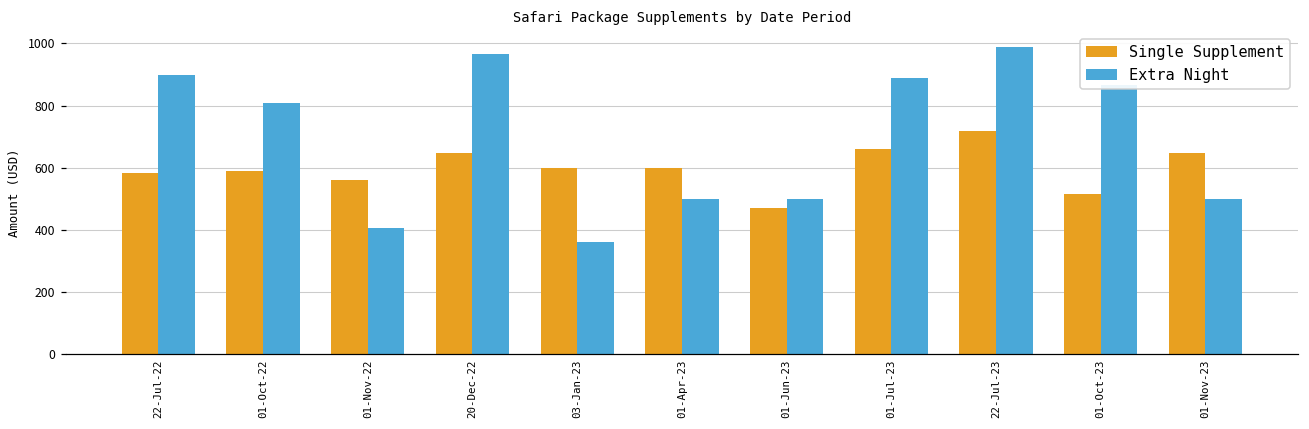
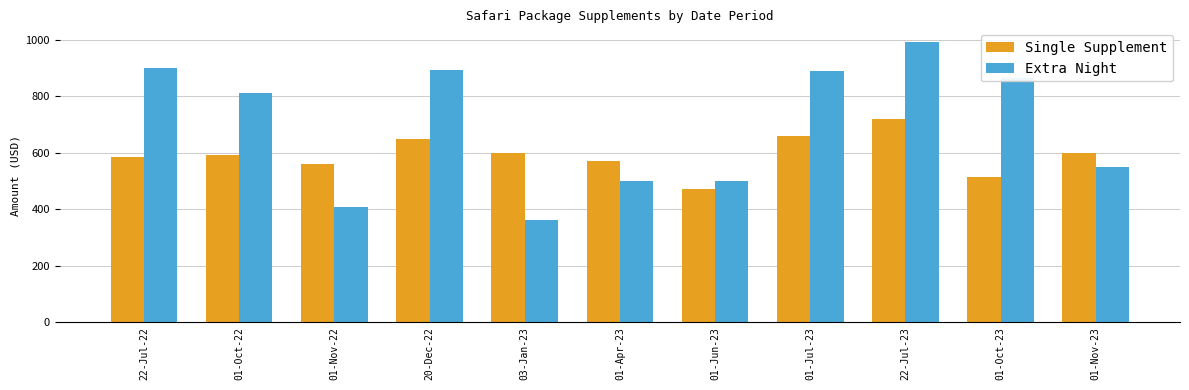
Extra Night, 20-Dec-22: 970 -> 890
Single Supplement, 01-Apr-23: 600 -> 570
Single Supplement, 01-Nov-23: 650 -> 600
Extra Night, 01-Nov-23: 500 -> 550
